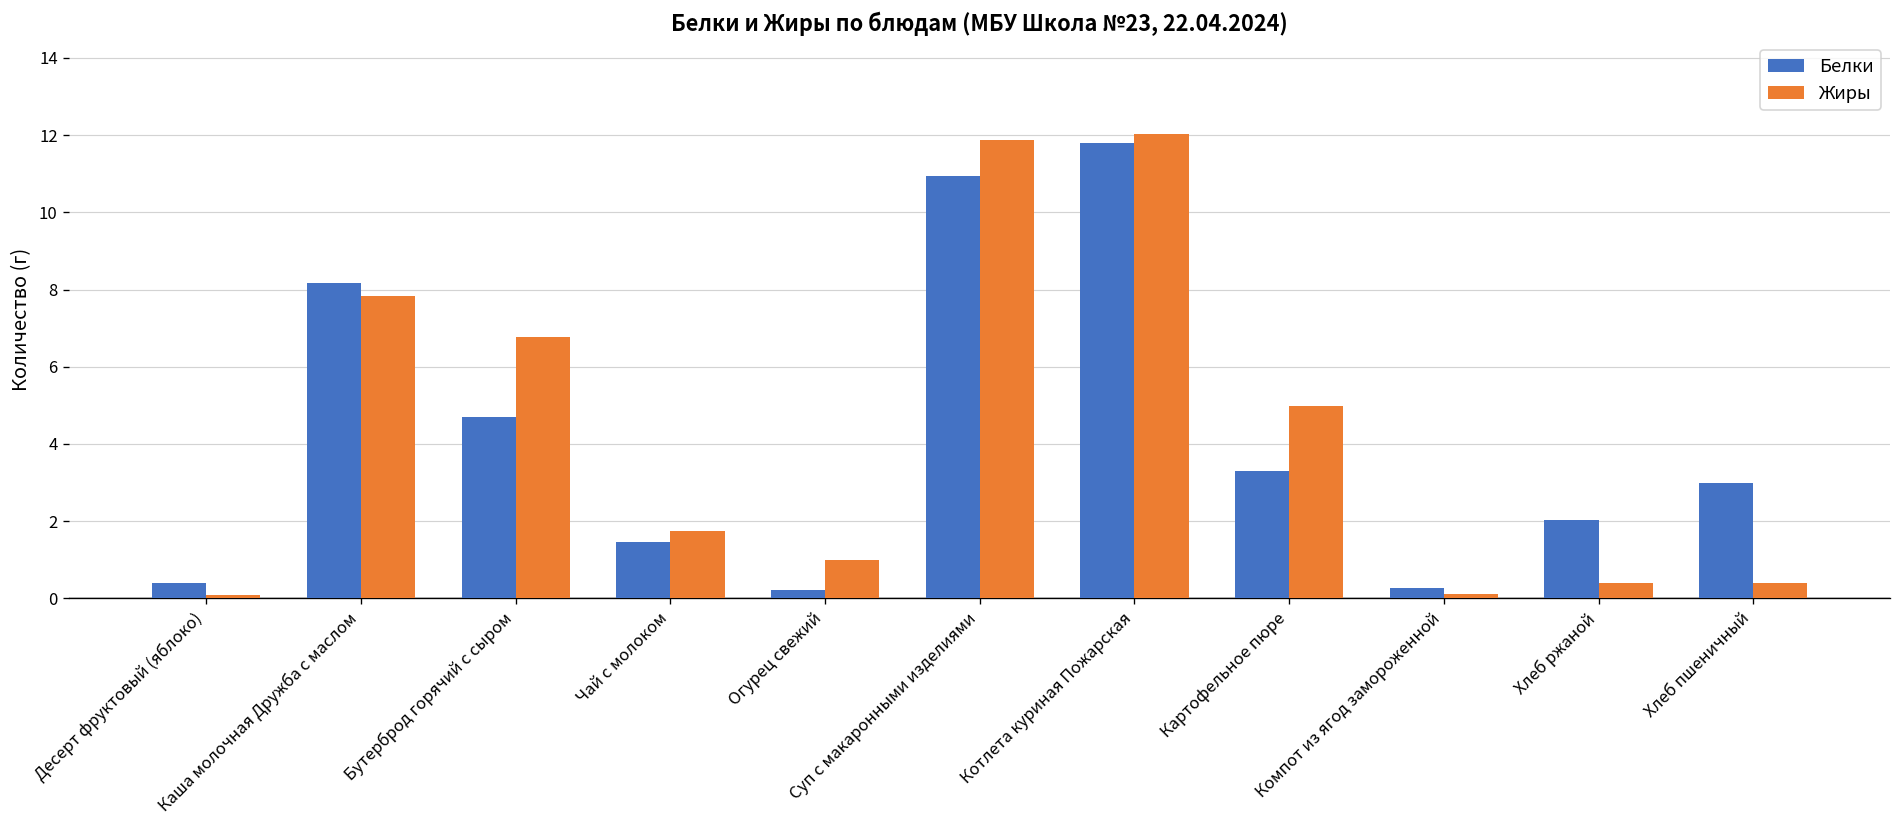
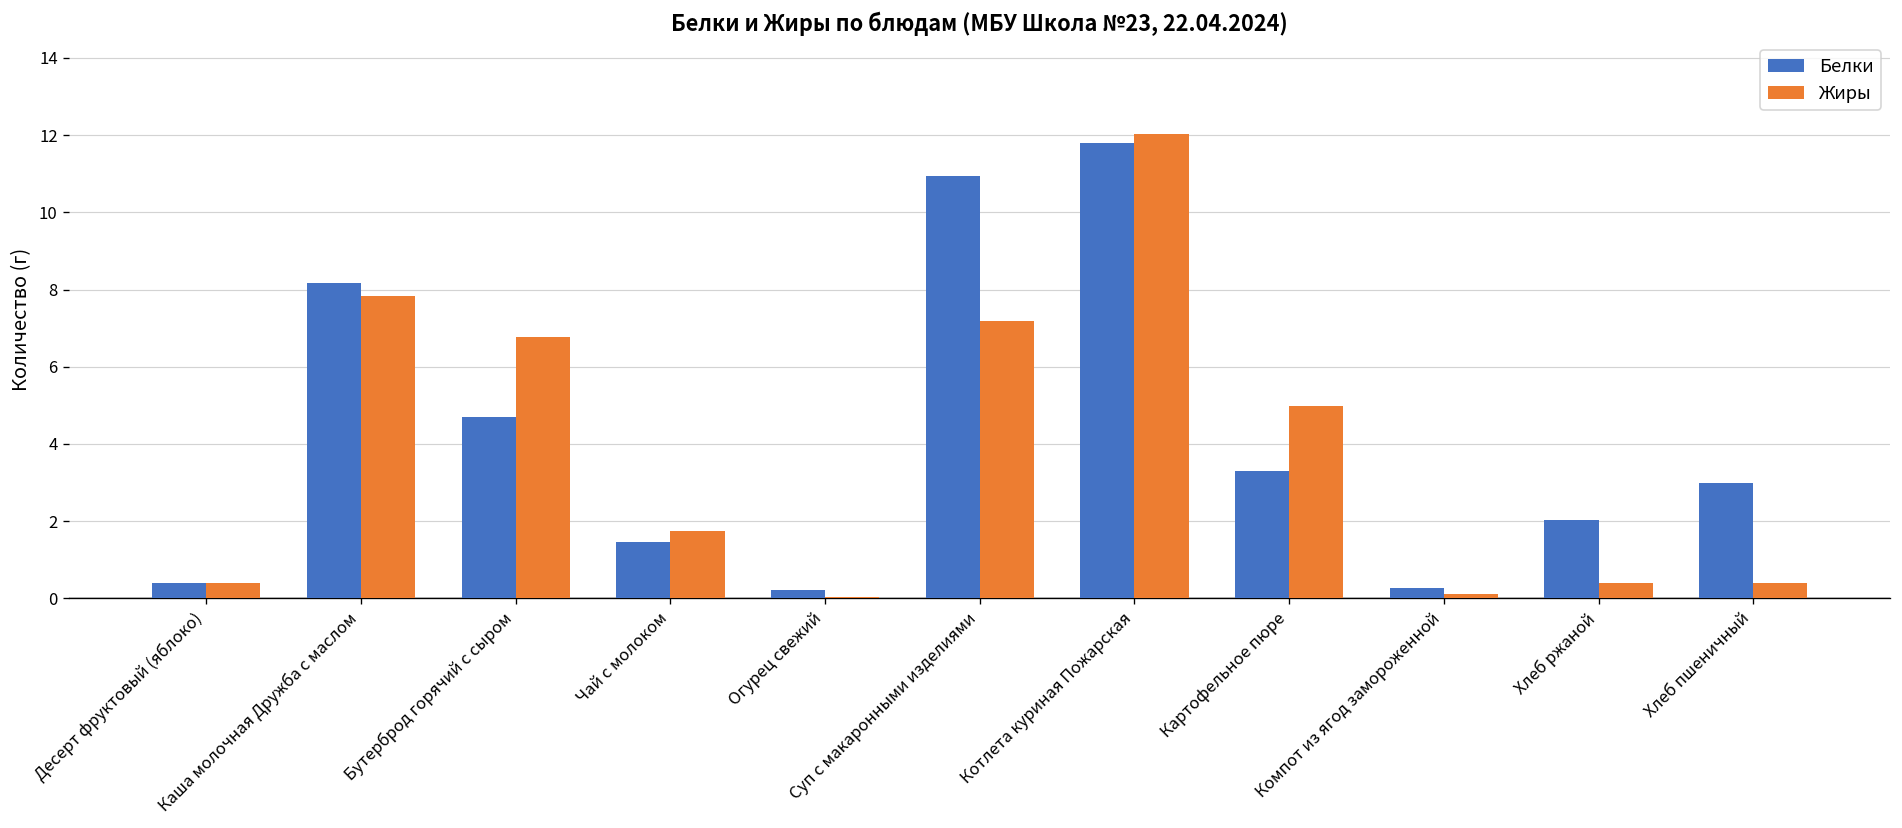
Жиры, Десерт фруктовый (яблоко): 0.1 -> 0.4
Жиры, Огурец свежий: 1.0 -> 0.0
Жиры, Суп с макаронными изделиями: 11.9 -> 7.2
